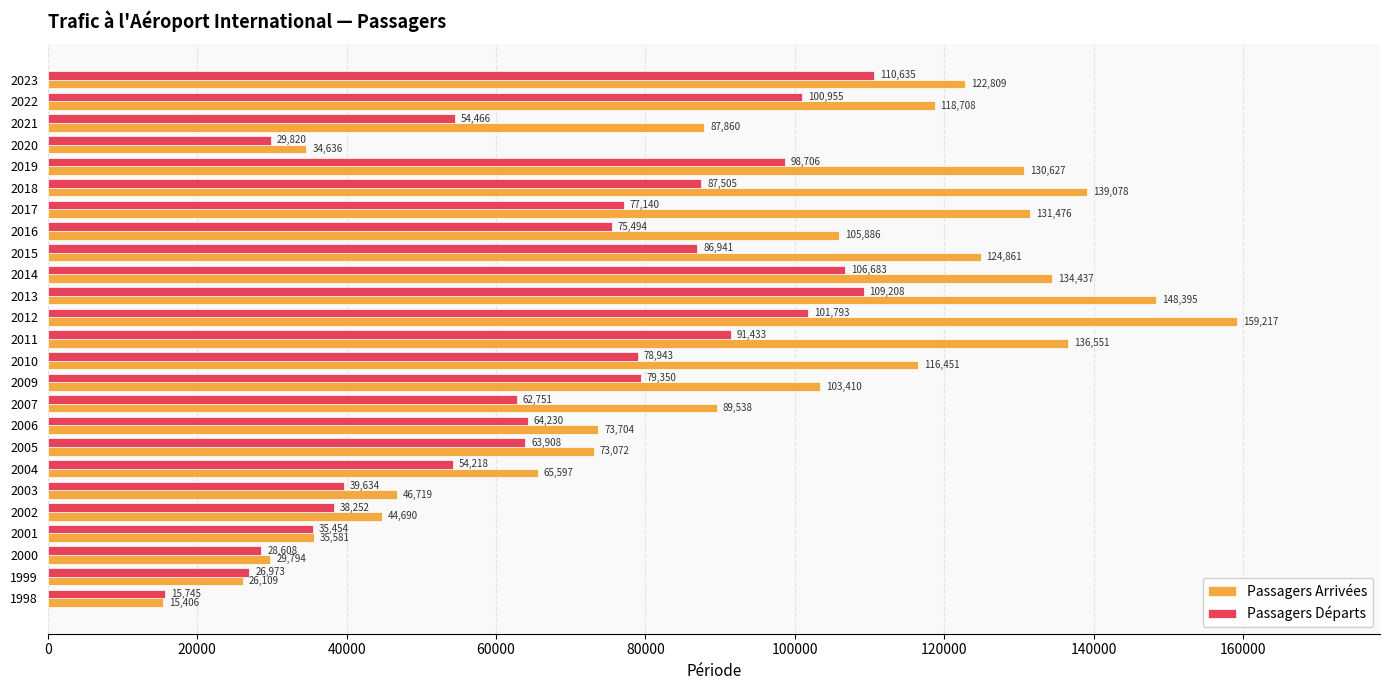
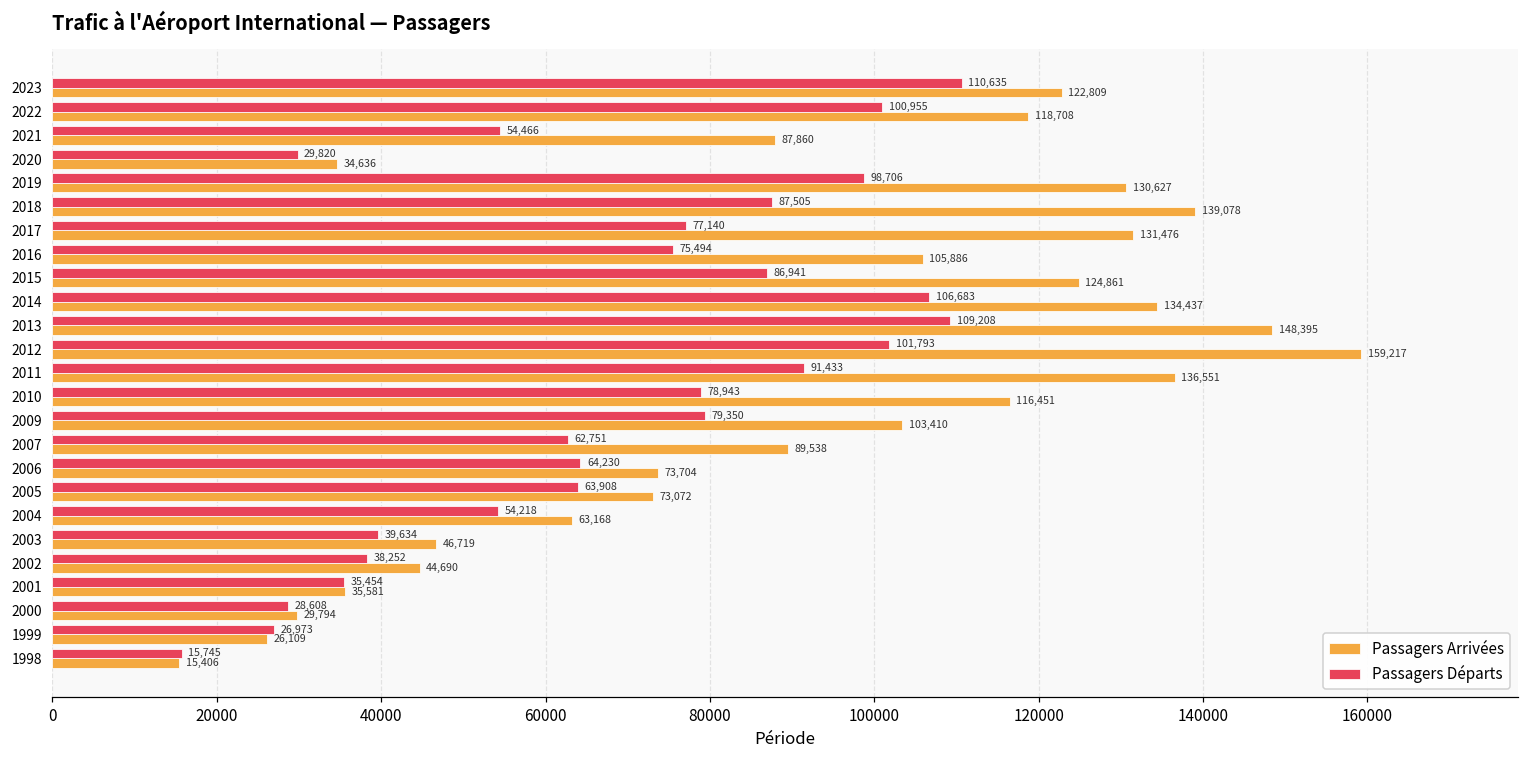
Passagers Arrivées, 2004: 65,597 -> 63,168
